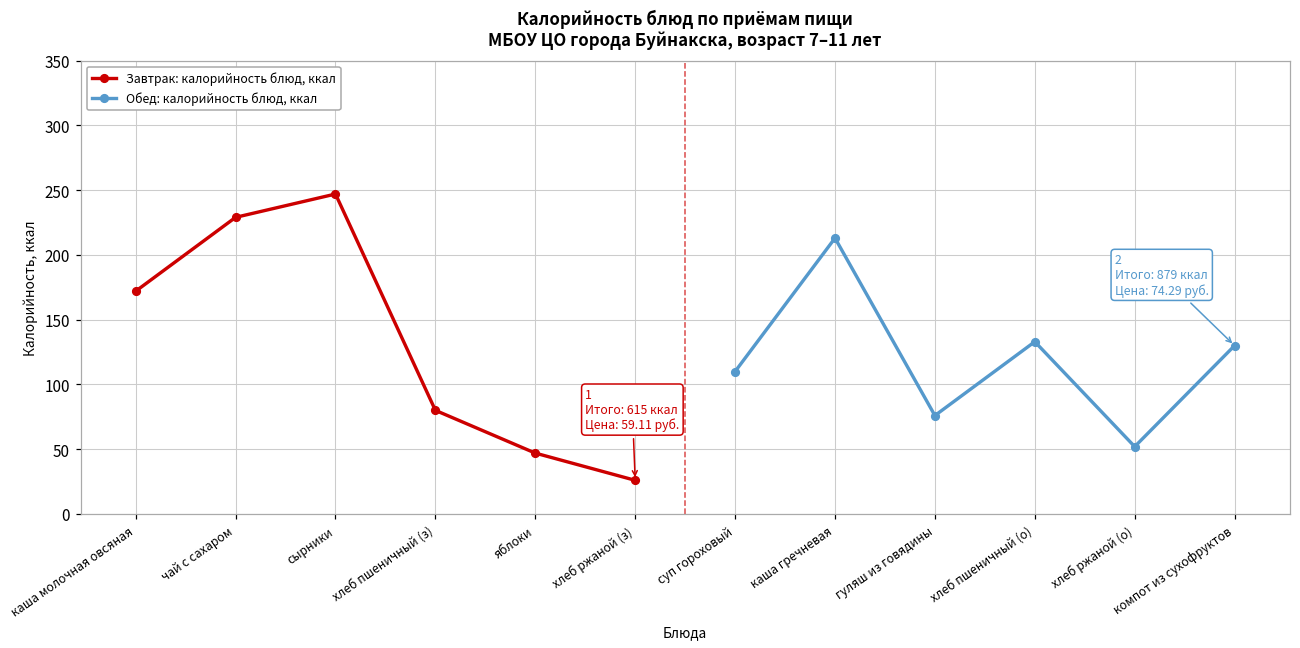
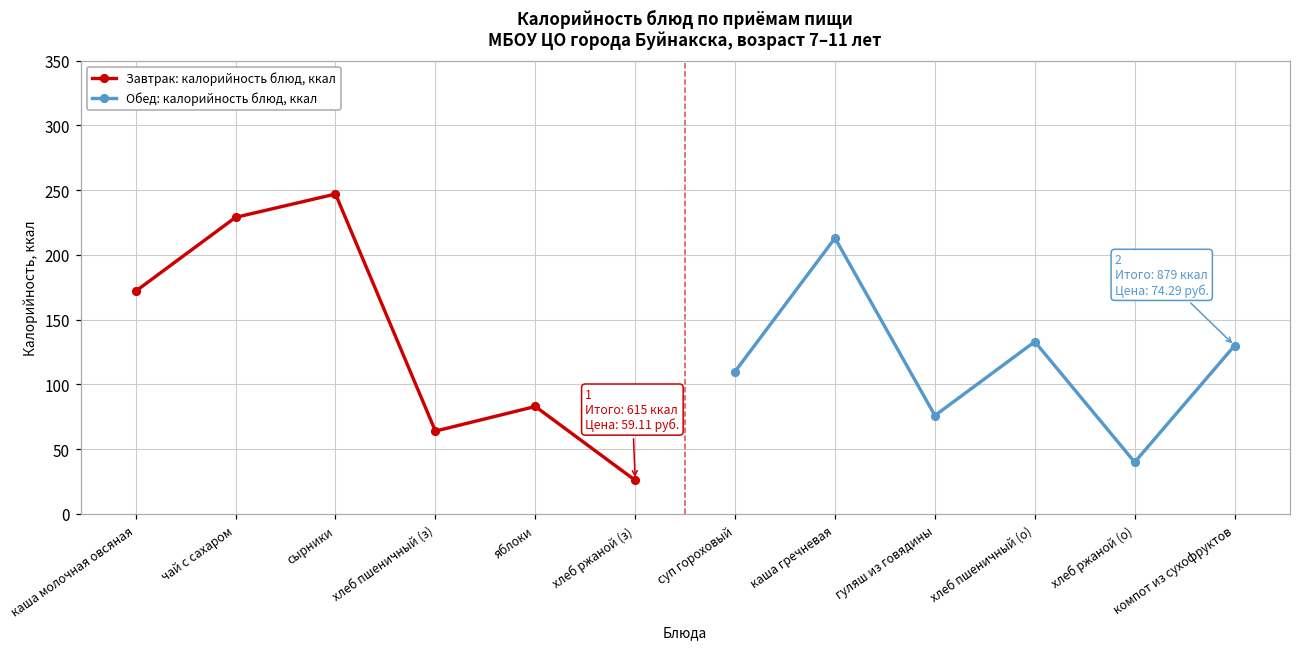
Завтрак: калорийность блюд, ккал, хлеб пшеничный (з): 80 -> 64
Завтрак: калорийность блюд, ккал, яблоки: 47 -> 83
Обед: калорийность блюд, ккал, хлеб ржаной (о): 52 -> 40
